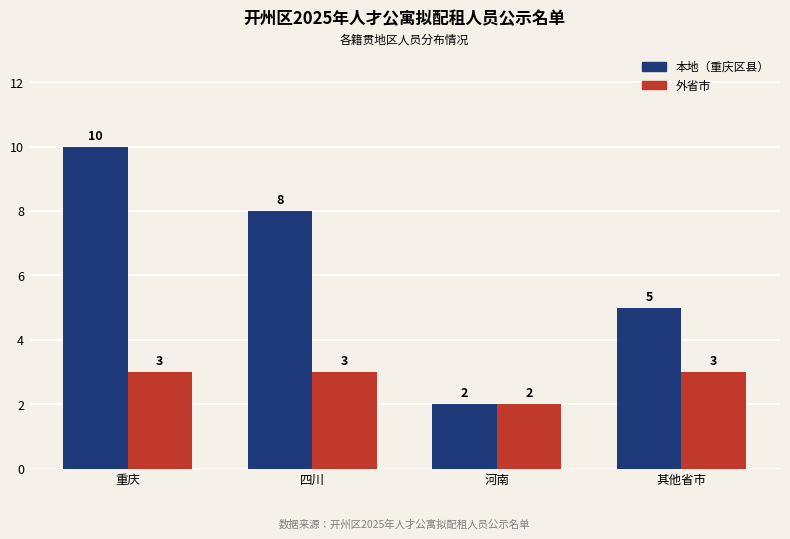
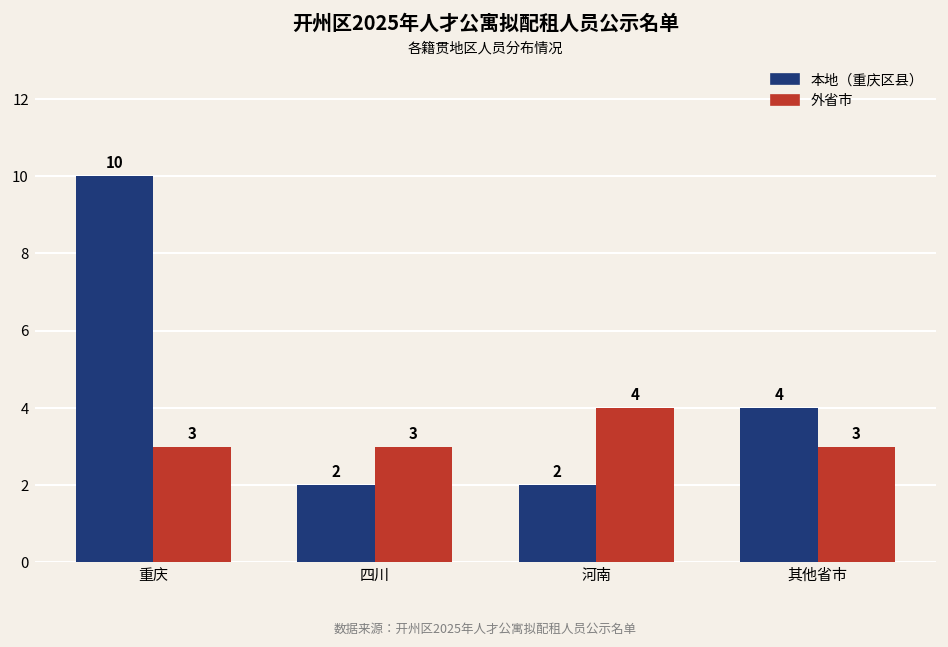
本地（重庆区县）, 四川: 8 -> 2
外省市, 河南: 2 -> 4
本地（重庆区县）, 其他省市: 5 -> 4
